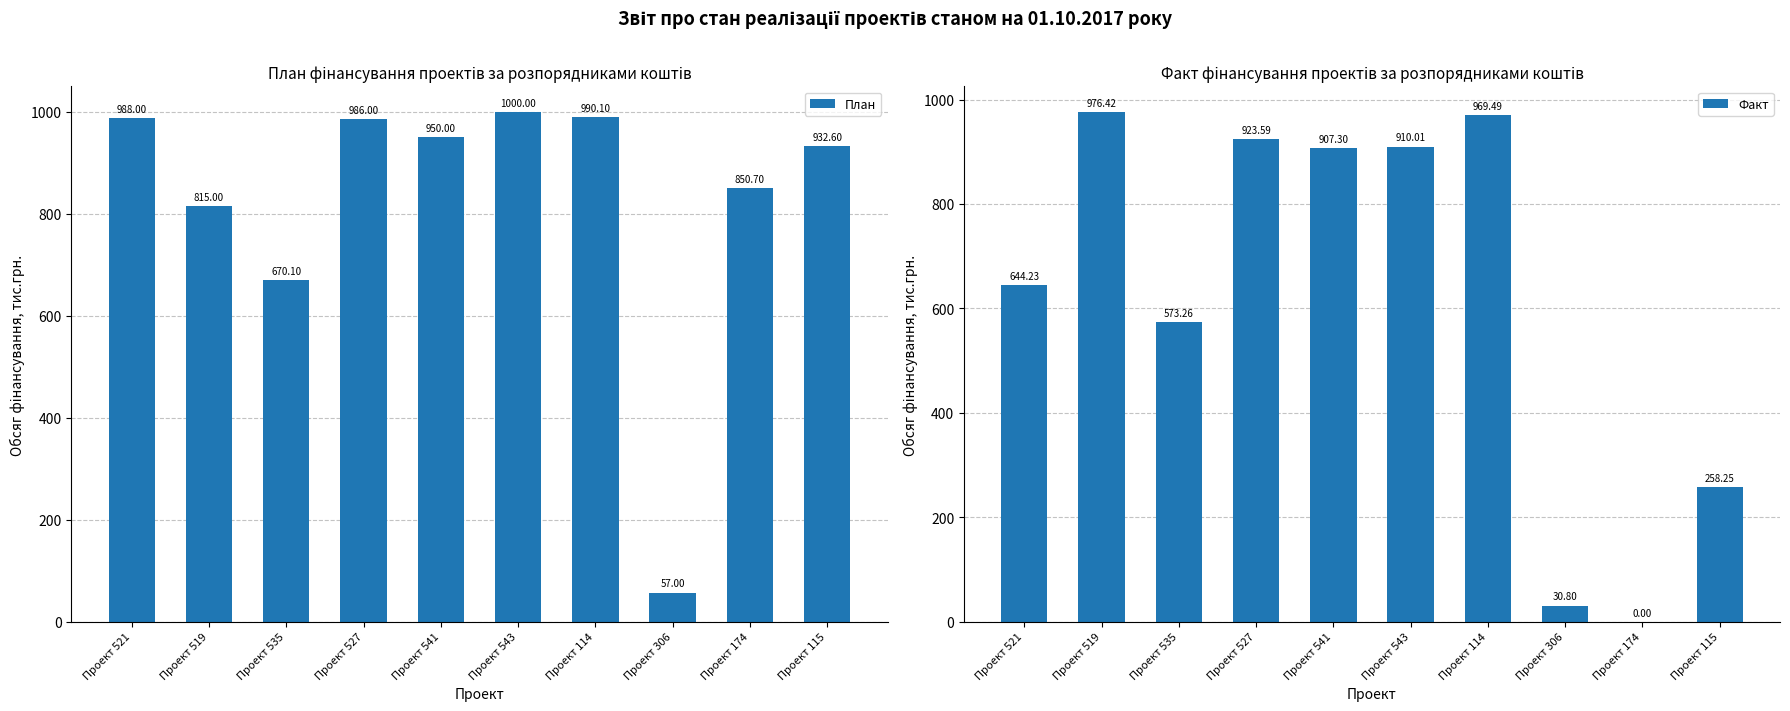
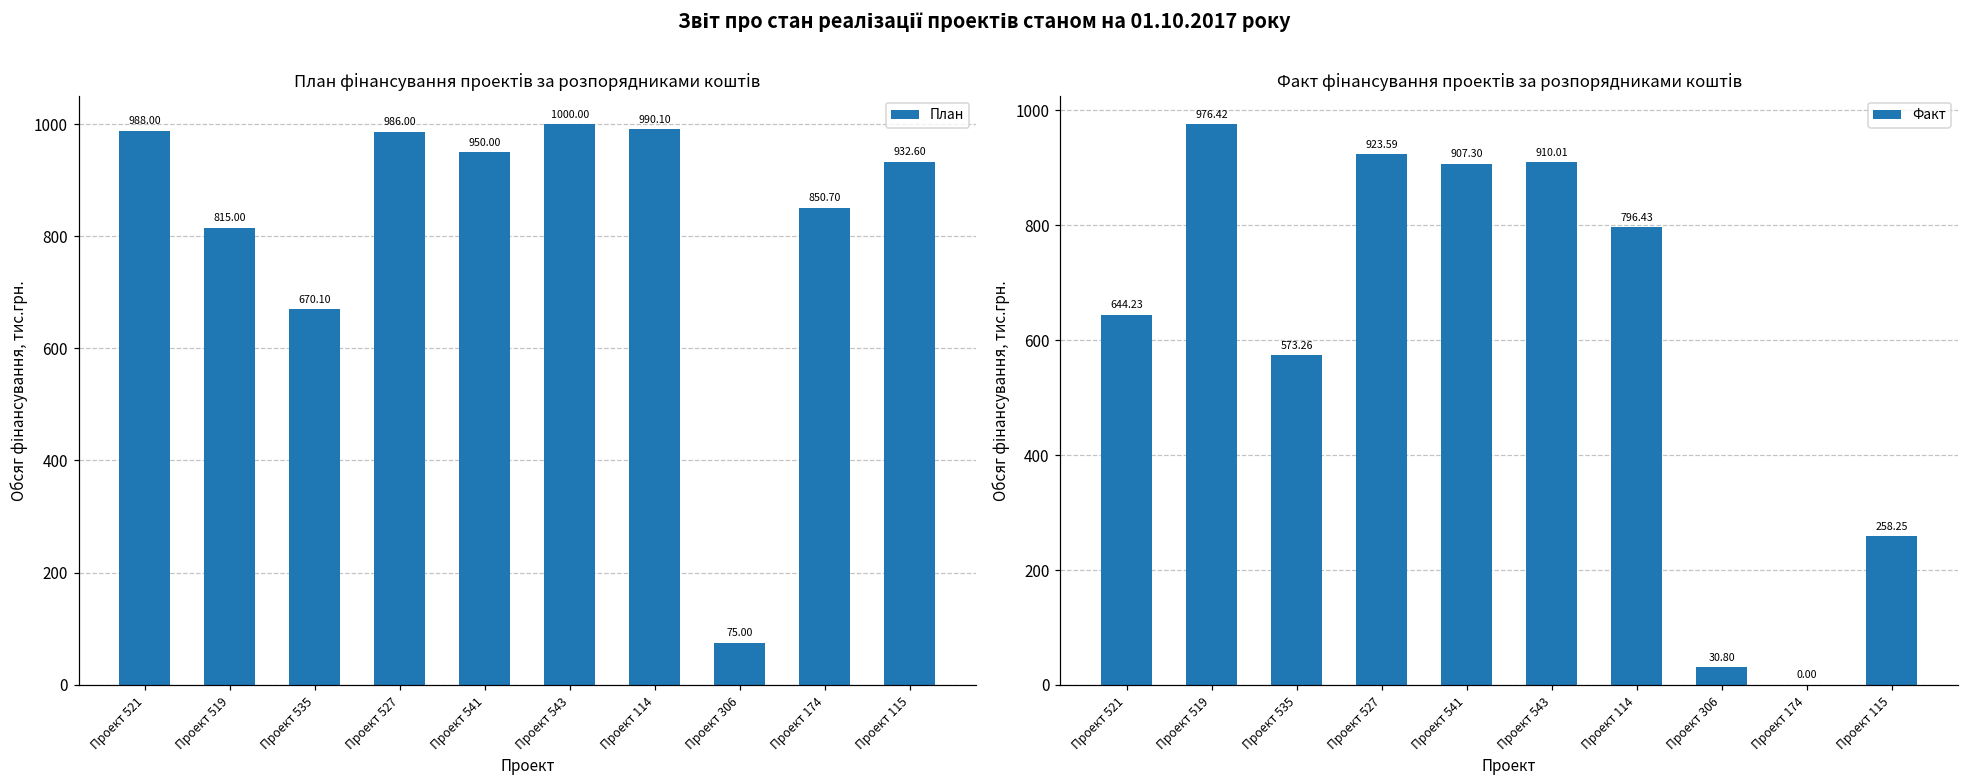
План фінансування проектів за розпорядниками коштів, Проект 306: 57.00 -> 75.00
Факт фінансування проектів за розпорядниками коштів, Проект 114: 969.49 -> 796.43
